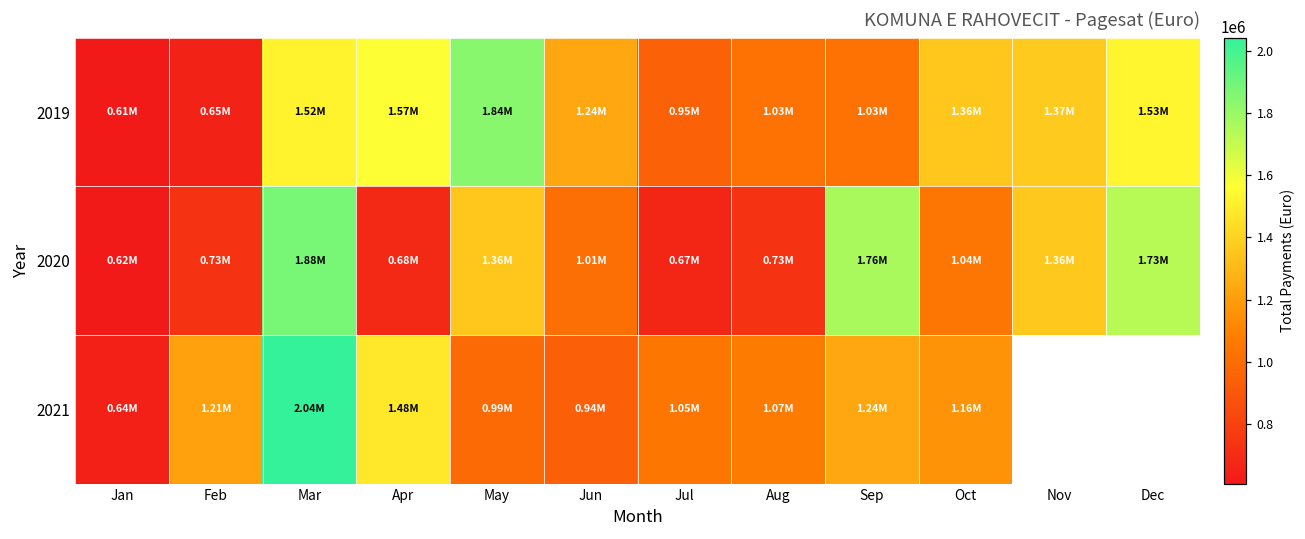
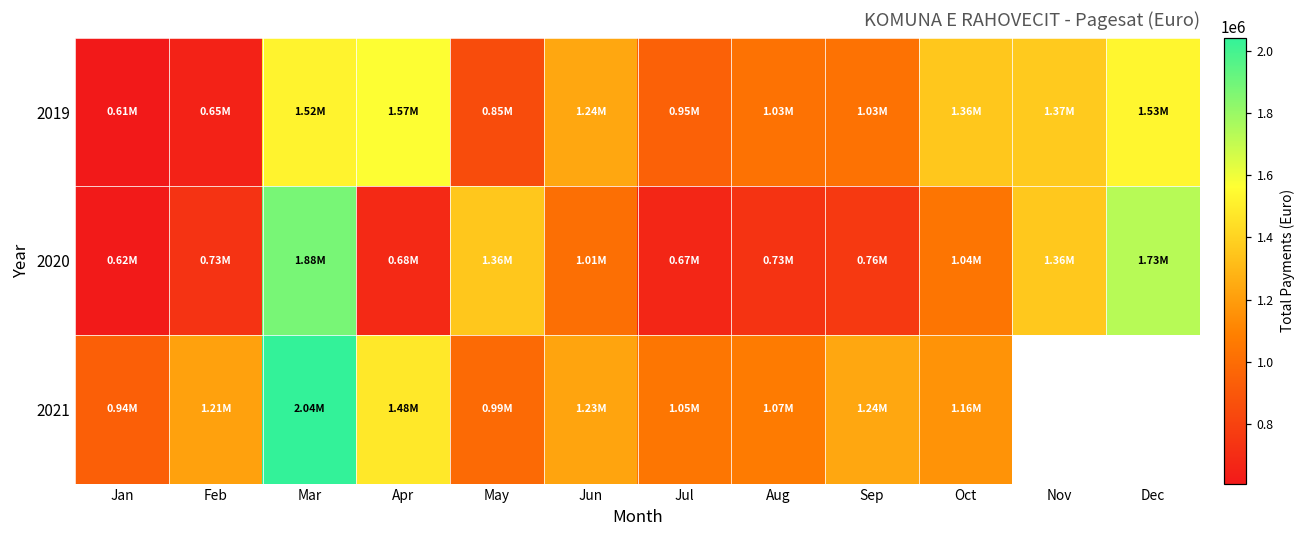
2019, May: 1.84M -> 0.85M
2020, Sep: 1.76M -> 0.76M
2021, Jan: 0.64M -> 0.94M
2021, Jun: 0.94M -> 1.23M
